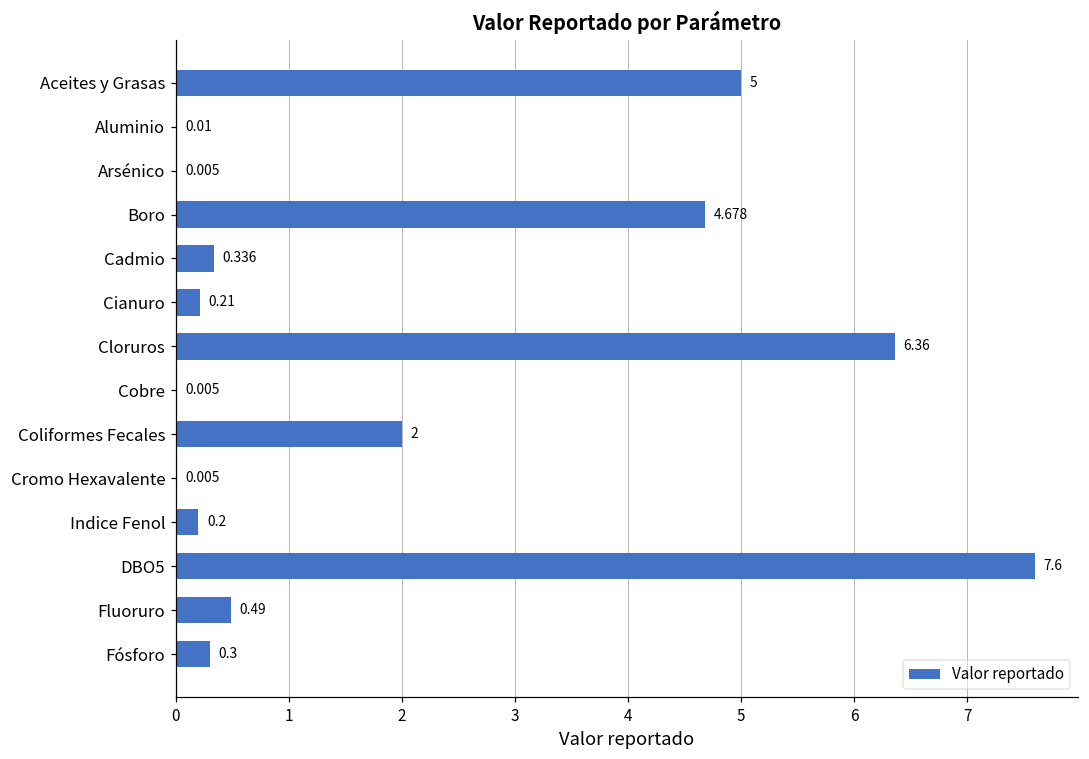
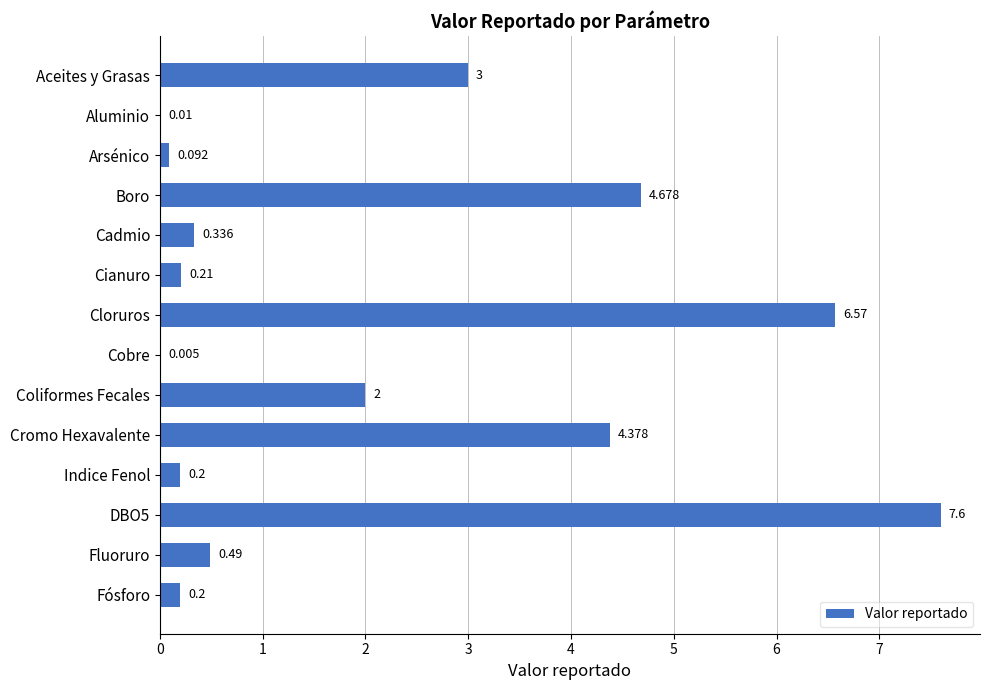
Aceites y Grasas: 5 -> 3
Arsénico: 0.005 -> 0.092
Cloruros: 6.36 -> 6.57
Cromo Hexavalente: 0.005 -> 4.378
Fósforo: 0.3 -> 0.2
